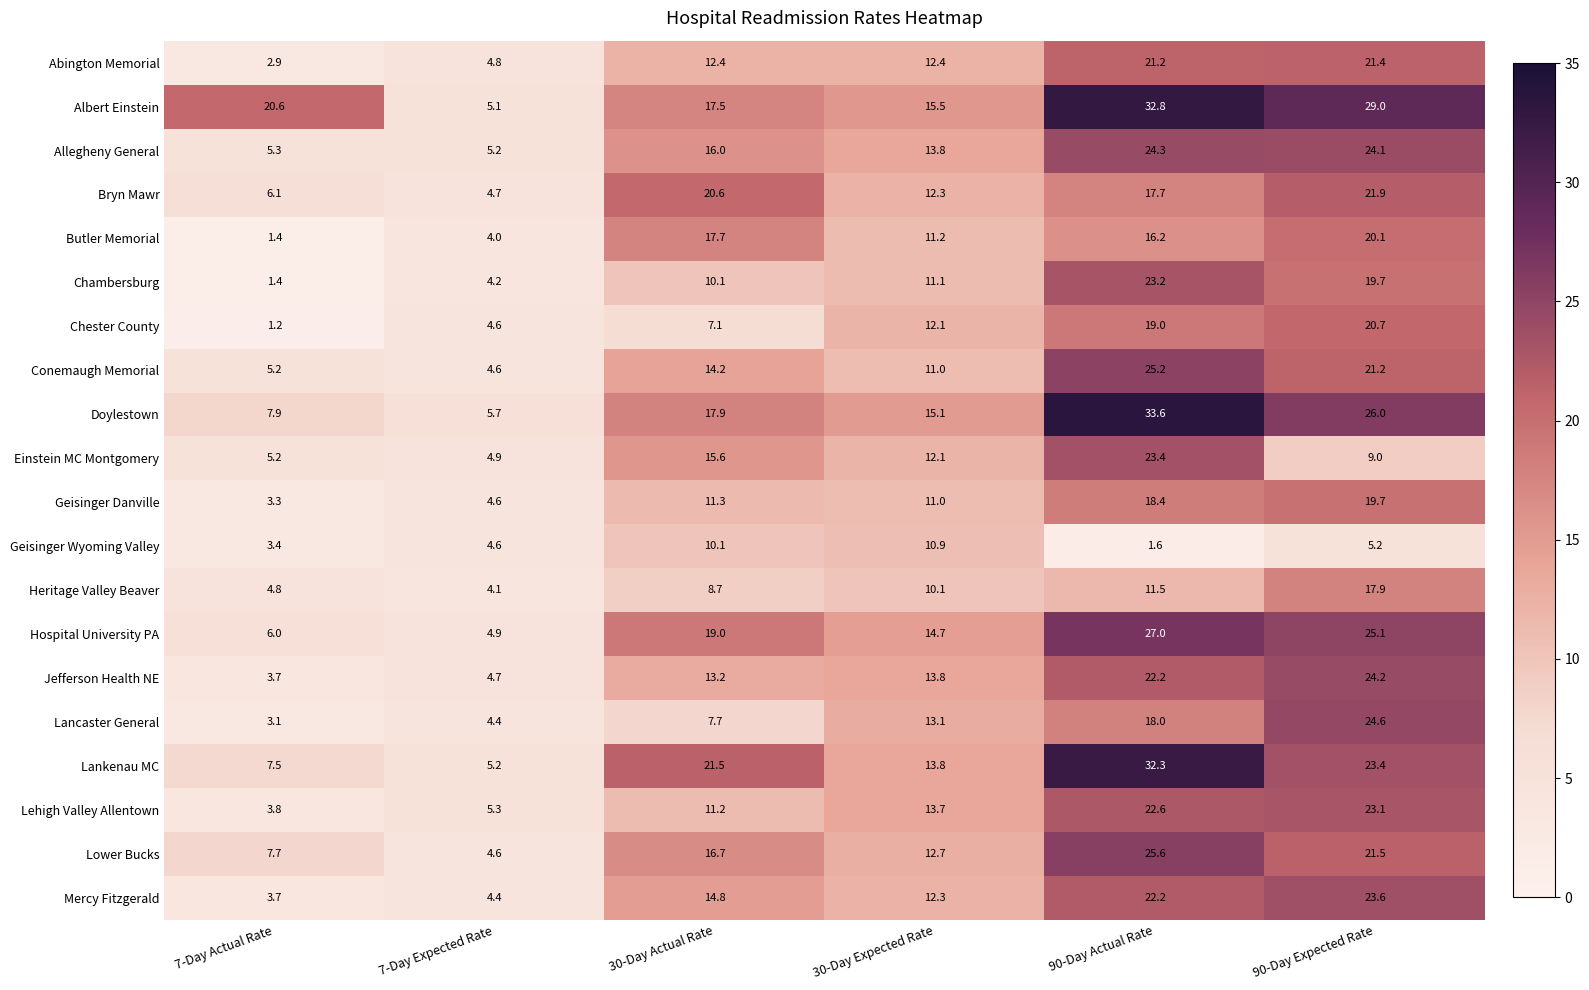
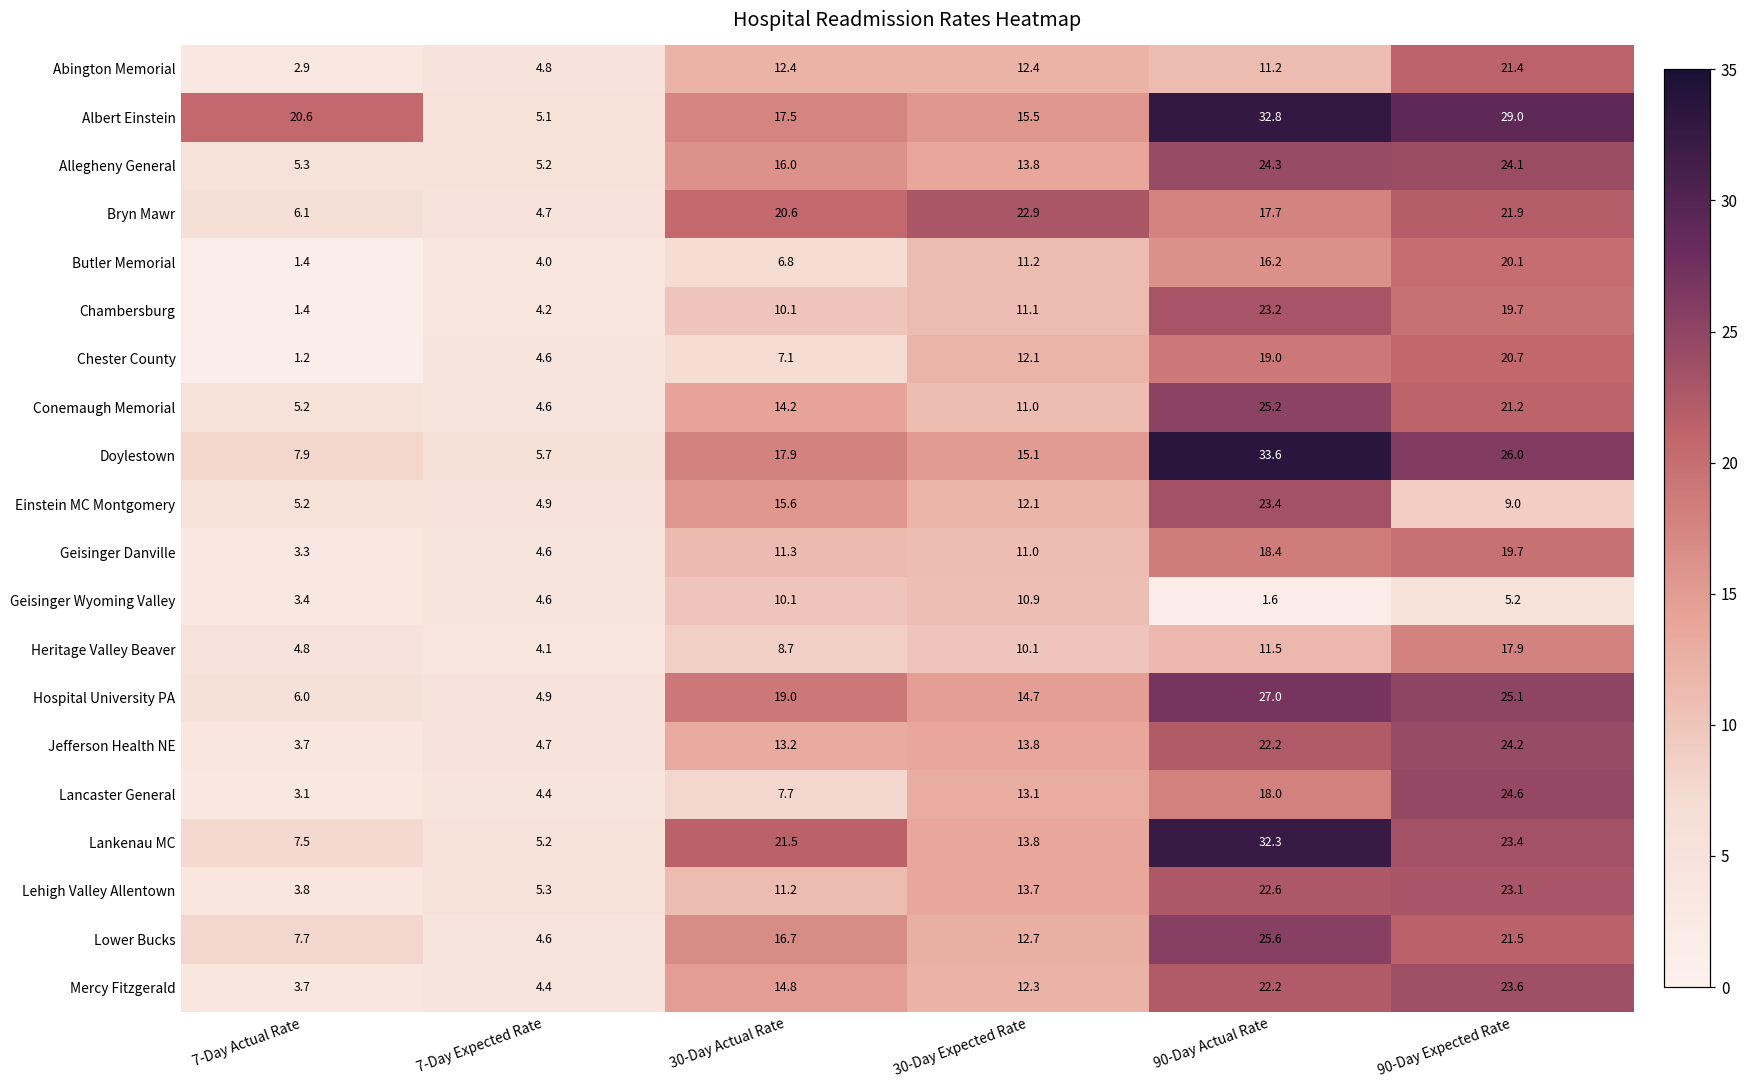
Abington Memorial, 90-Day Actual Rate: 21.2 -> 11.2
Bryn Mawr, 30-Day Expected Rate: 12.3 -> 22.9
Butler Memorial, 30-Day Actual Rate: 17.7 -> 6.8
